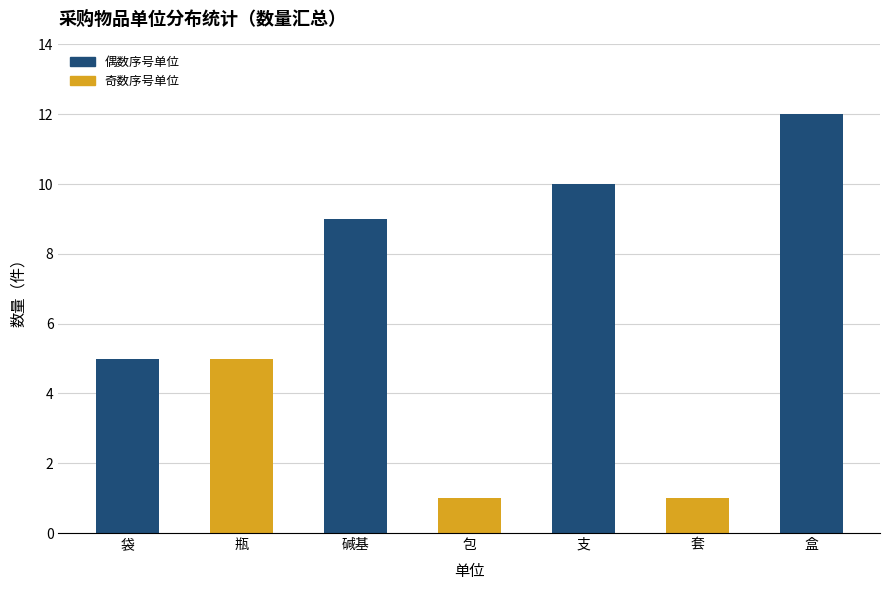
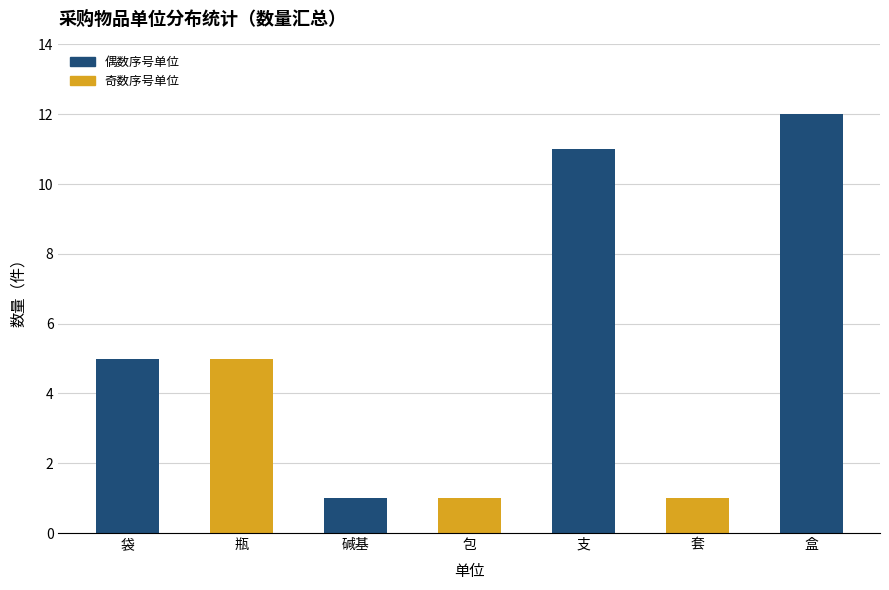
碱基: 9 -> 1
支: 10 -> 11
